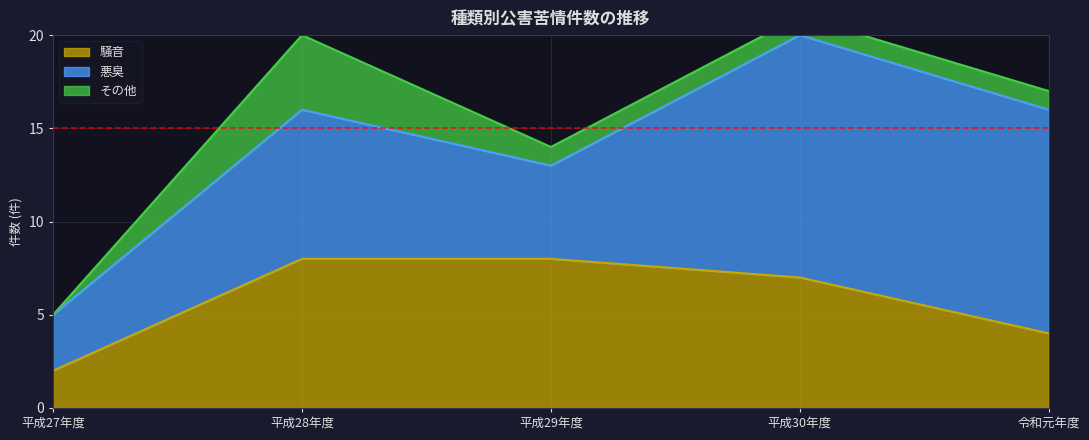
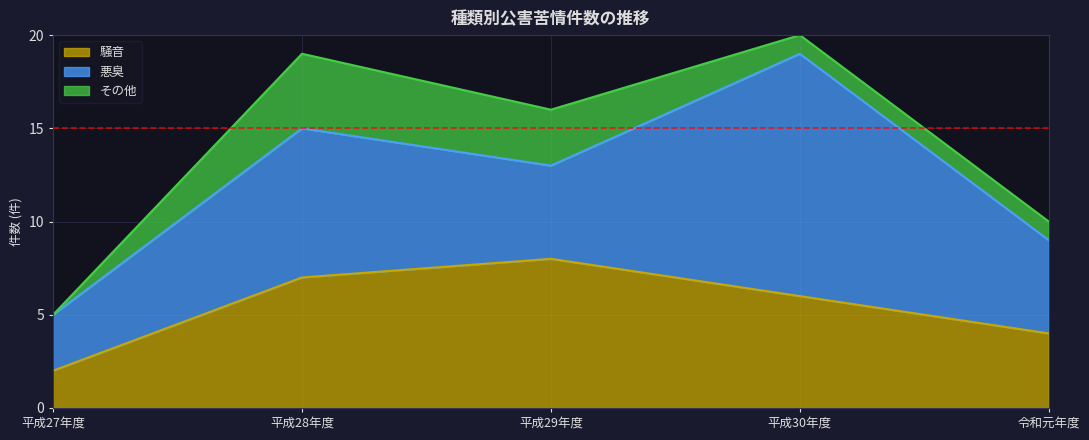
騒音, 平成28年度: 8 -> 7
その他, 平成29年度: 1 -> 3
騒音, 平成30年度: 7 -> 6
悪臭, 令和元年度: 12 -> 5
